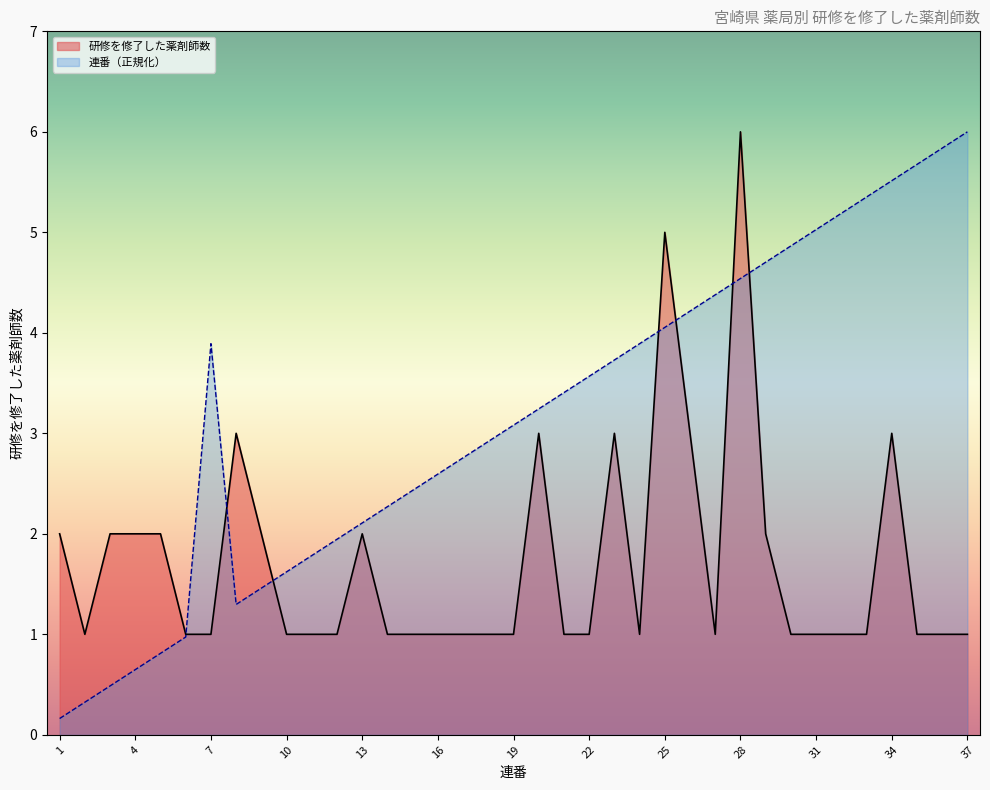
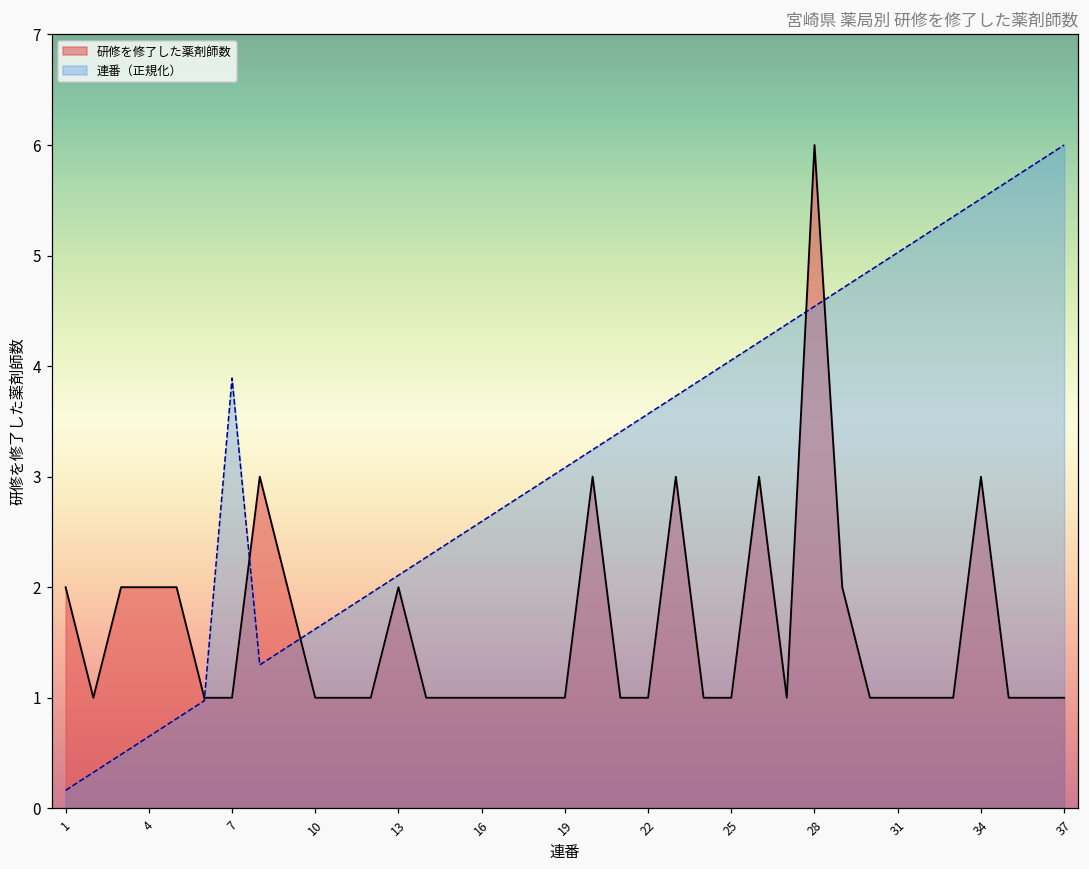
研修を修了した薬剤師数, 25: 5 -> 1
